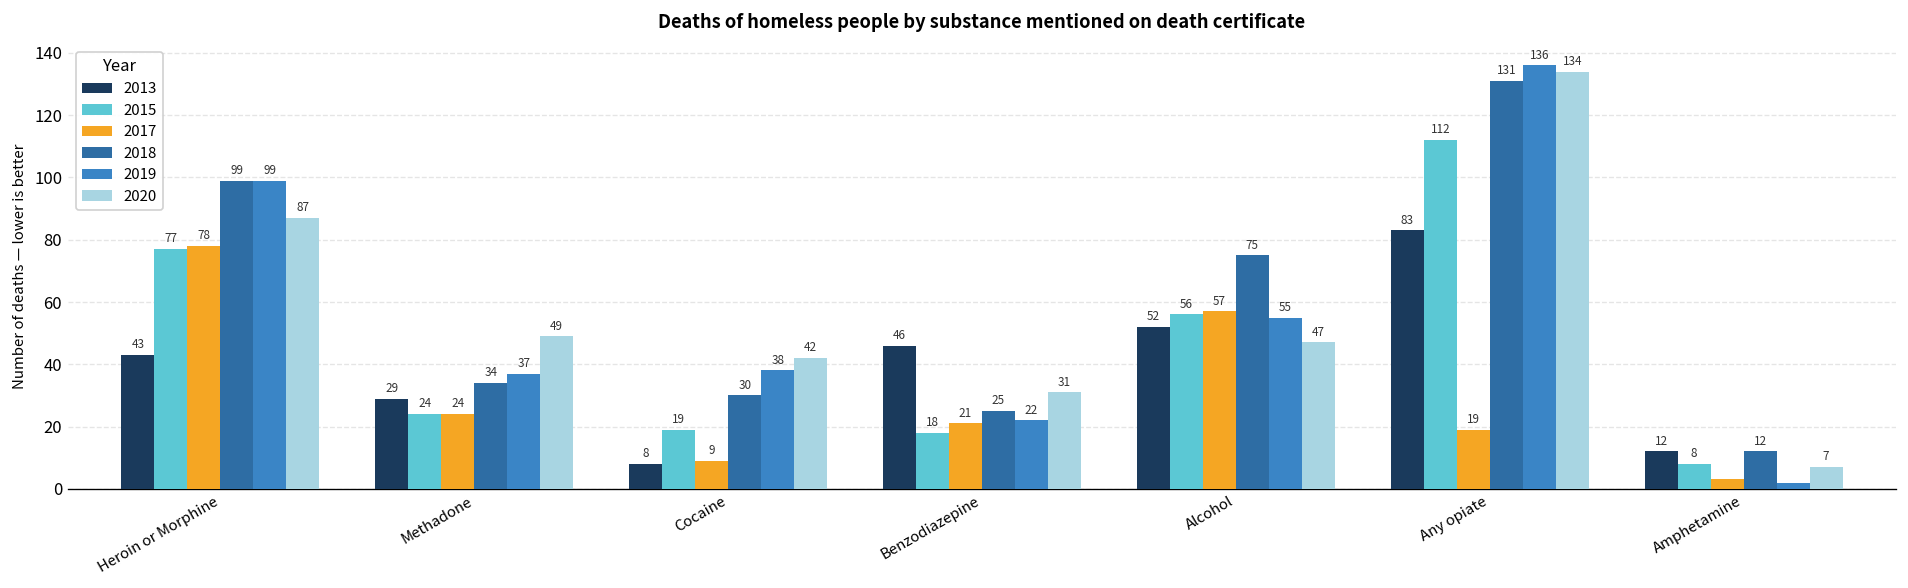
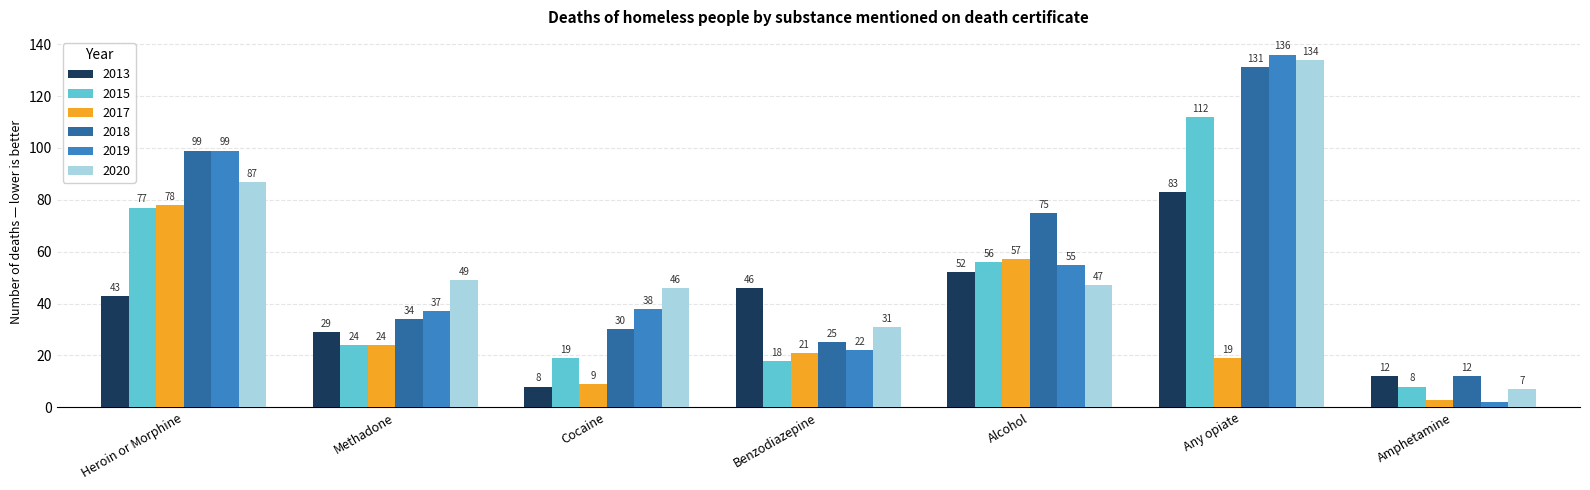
2020, Cocaine: 42 -> 46
